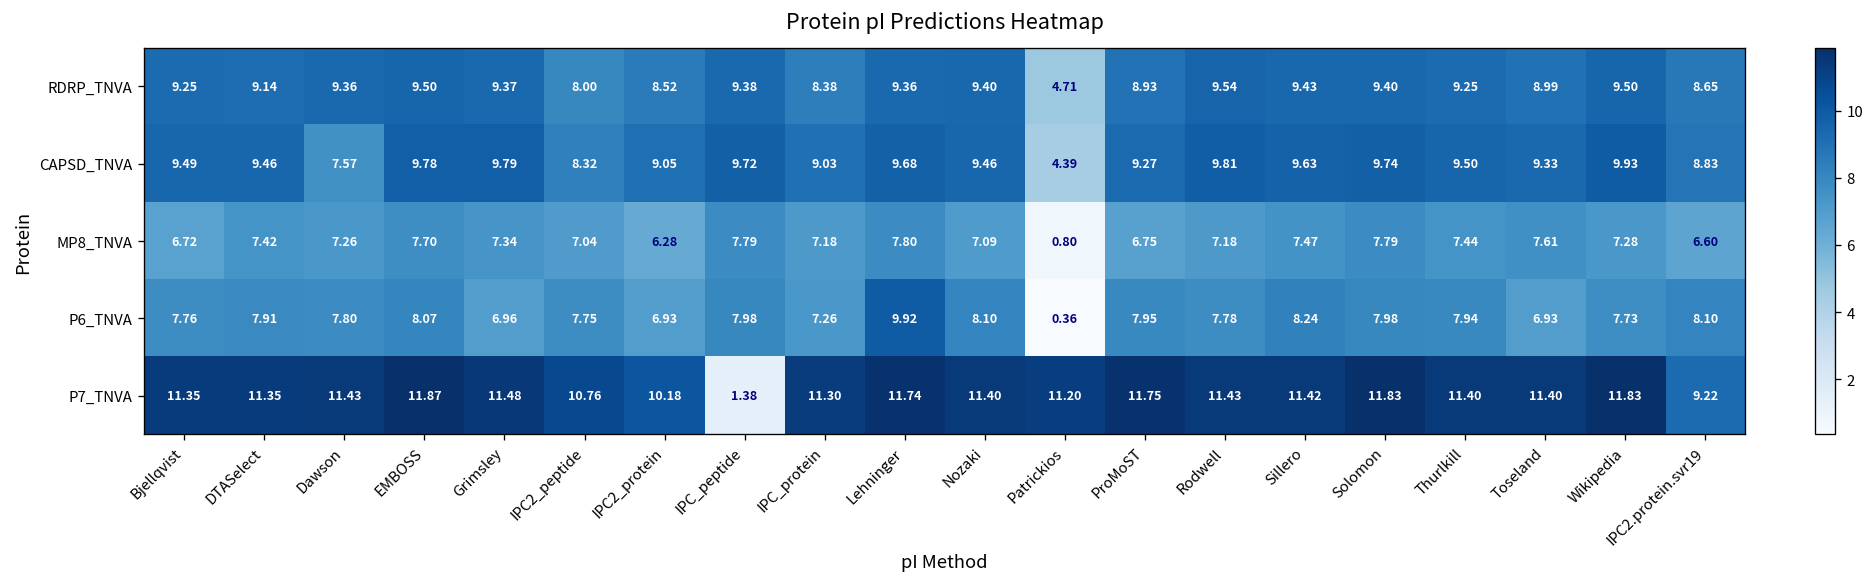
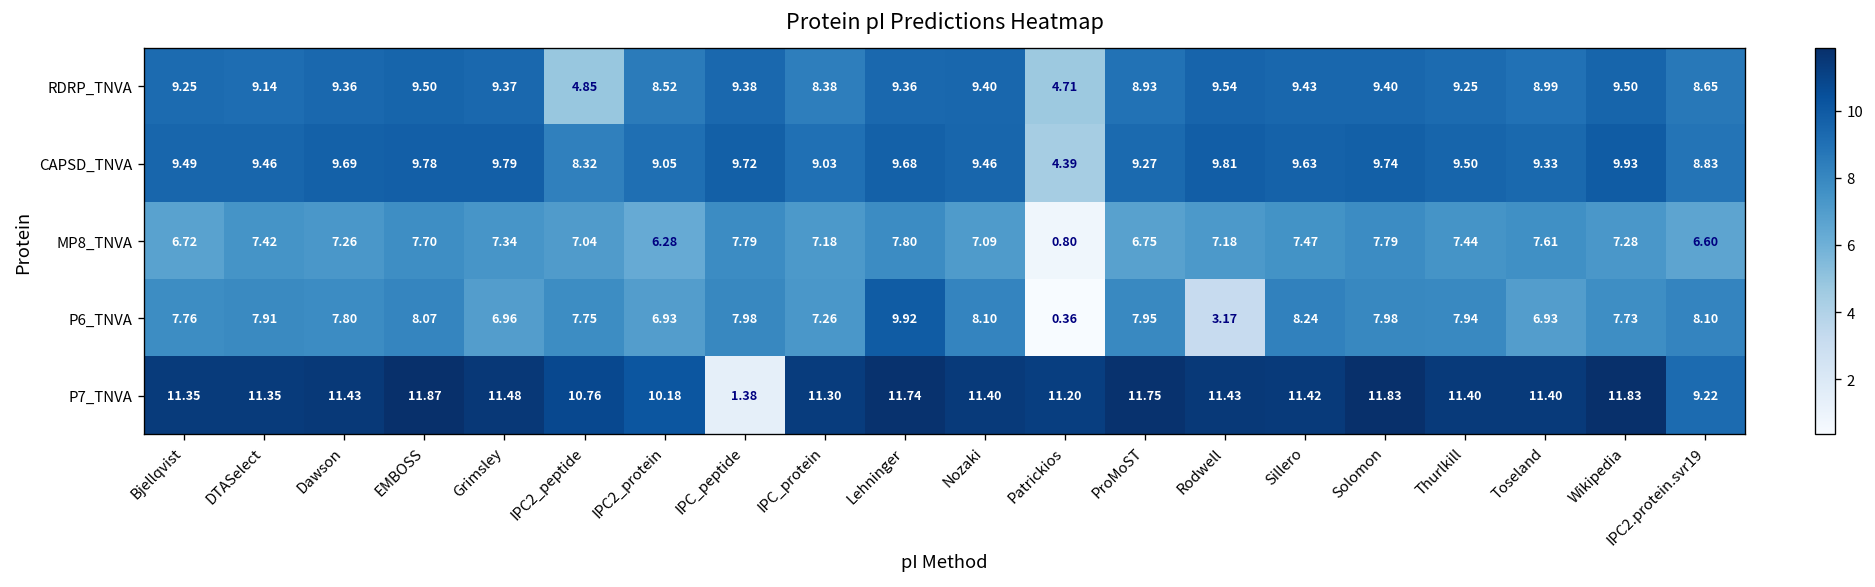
RDRP_TNVA, IPC2_peptide: 8.00 -> 4.85
CAPSD_TNVA, Dawson: 7.57 -> 9.69
P6_TNVA, Rodwell: 7.78 -> 3.17
